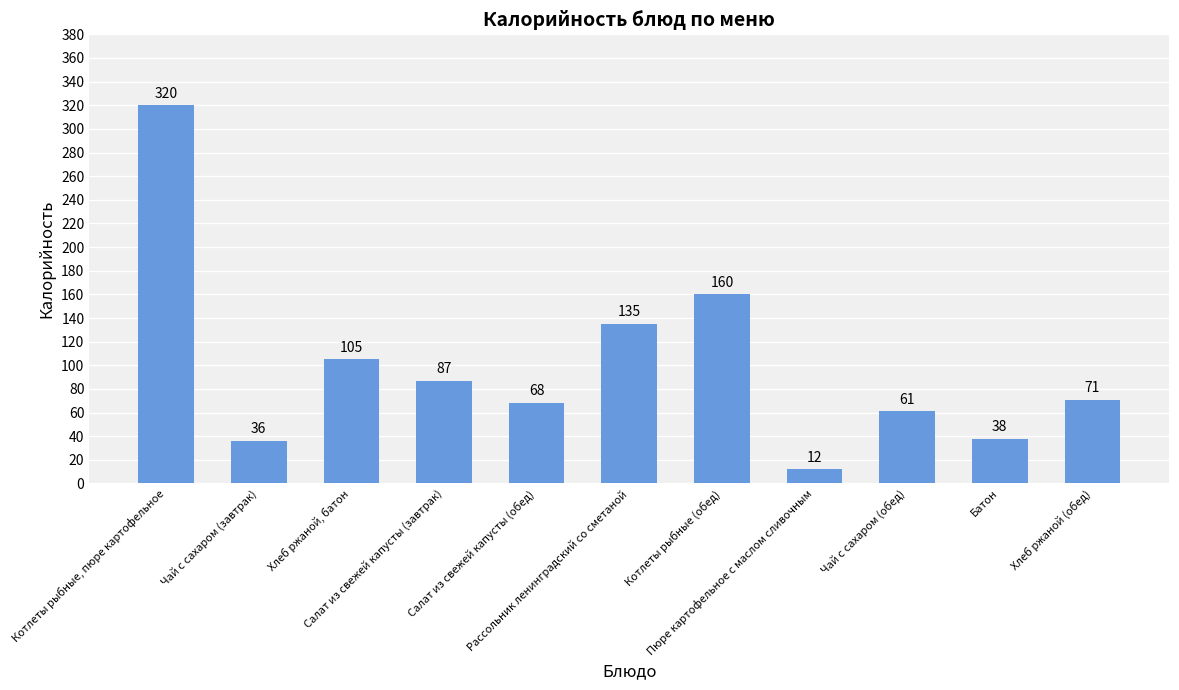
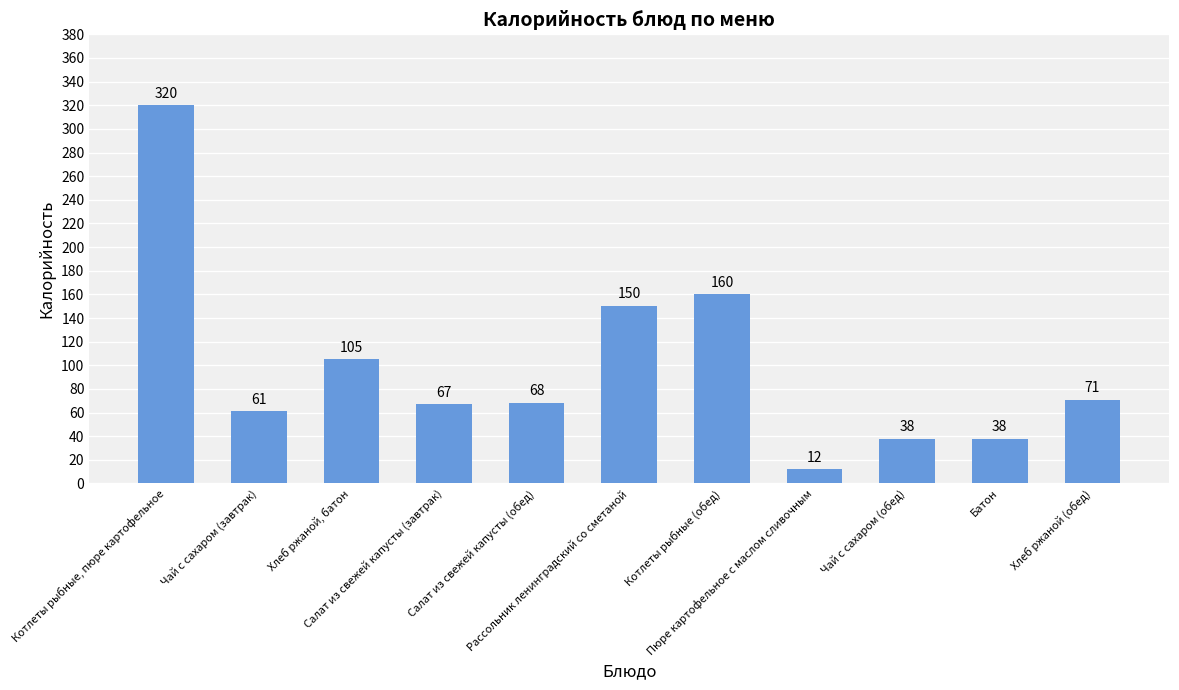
Чай с сахаром (завтрак): 36 -> 61
Салат из свежей капусты (завтрак): 87 -> 67
Рассольник ленинградский со сметаной: 135 -> 150
Чай с сахаром (обед): 61 -> 38
